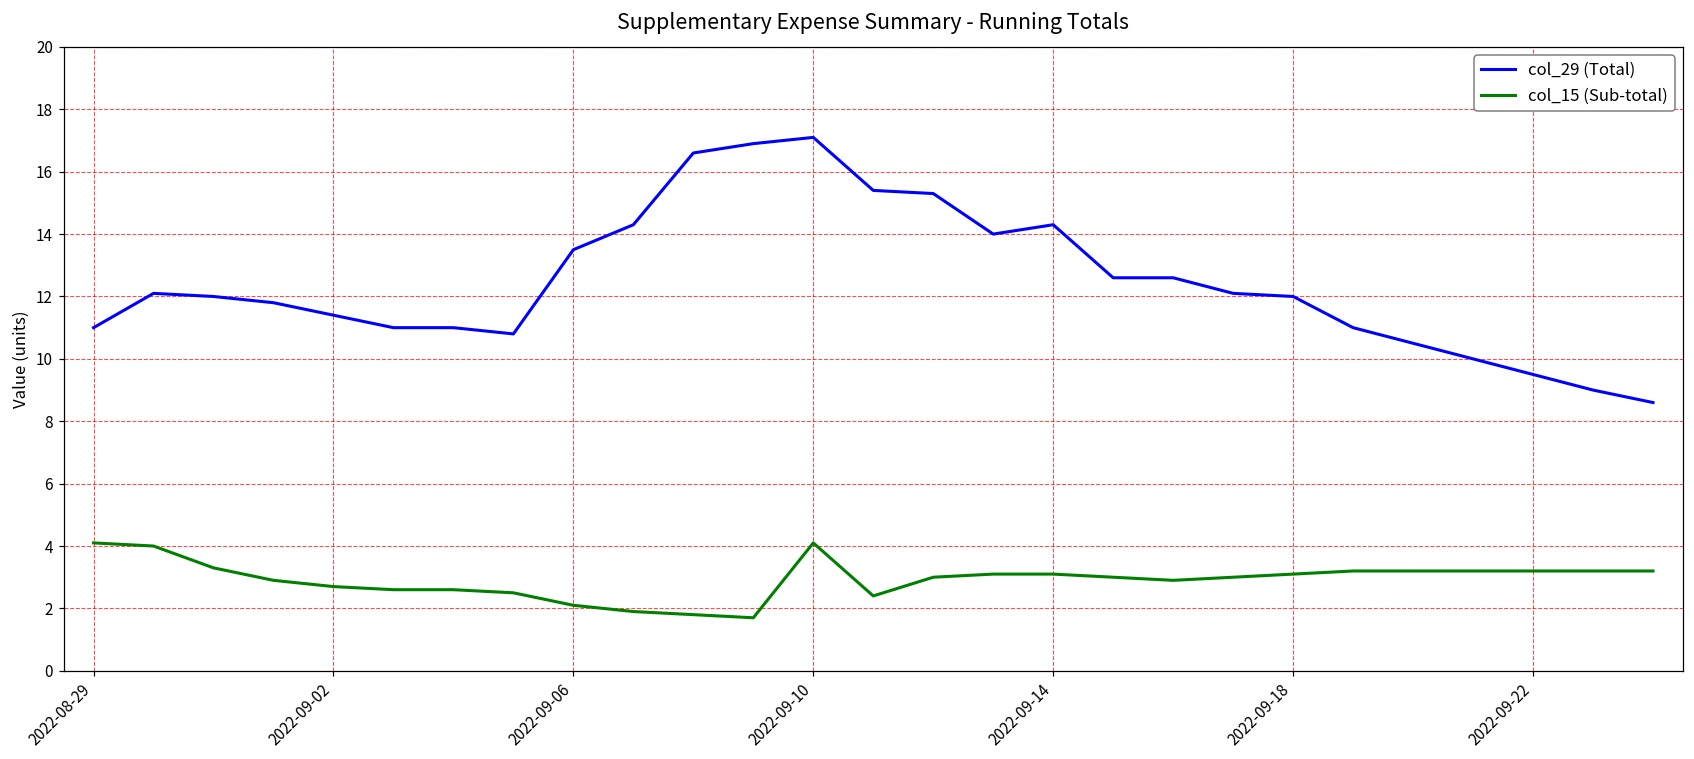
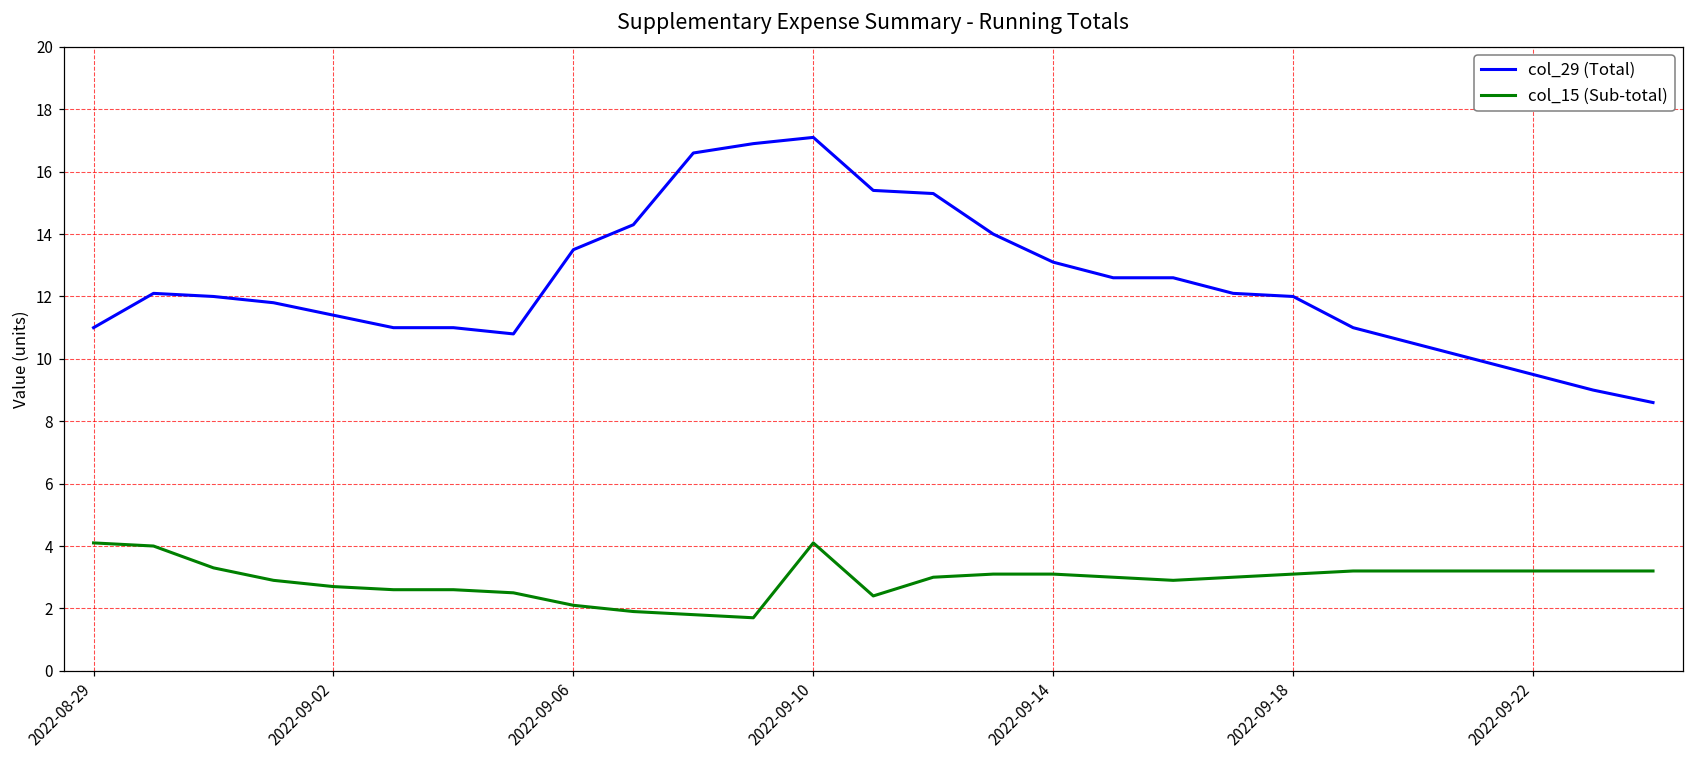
col_29 (Total), 2022-09-14: 14.3 -> 13.1
